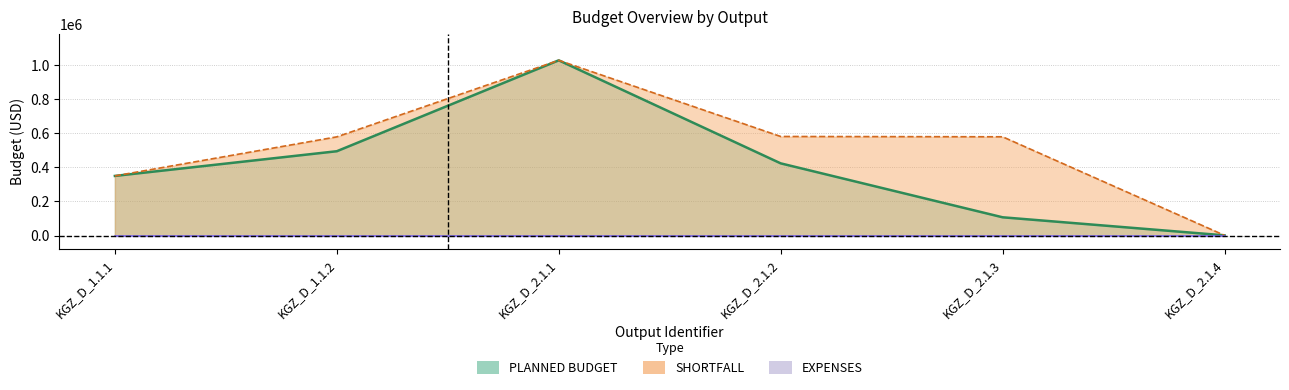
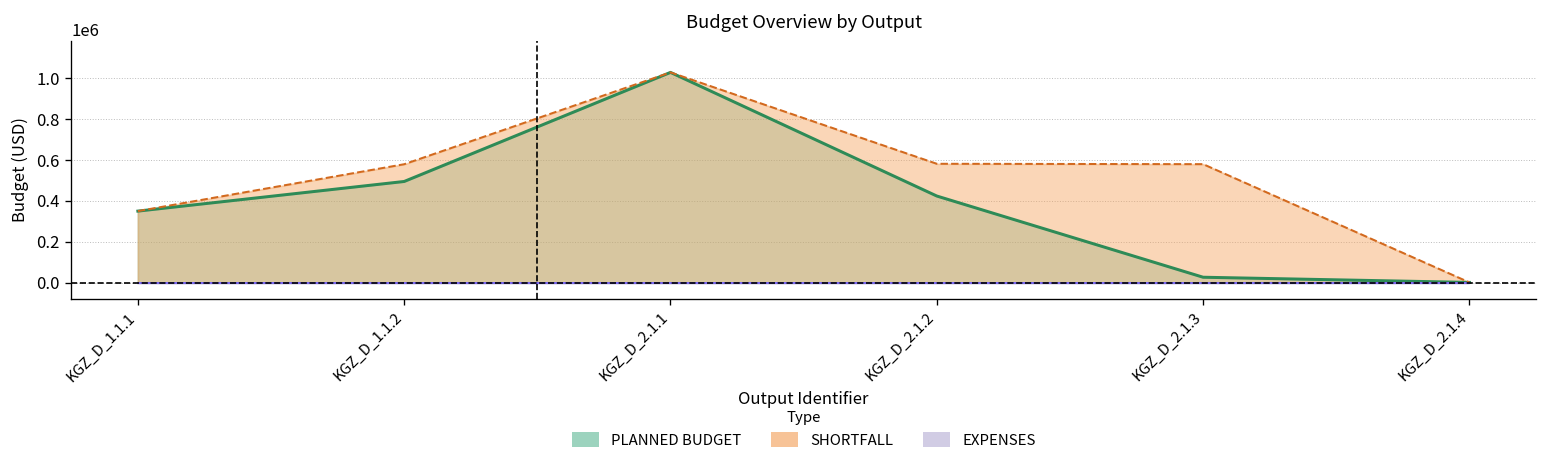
PLANNED BUDGET, KGZ_D_2.1.3: 110000 -> 30000
